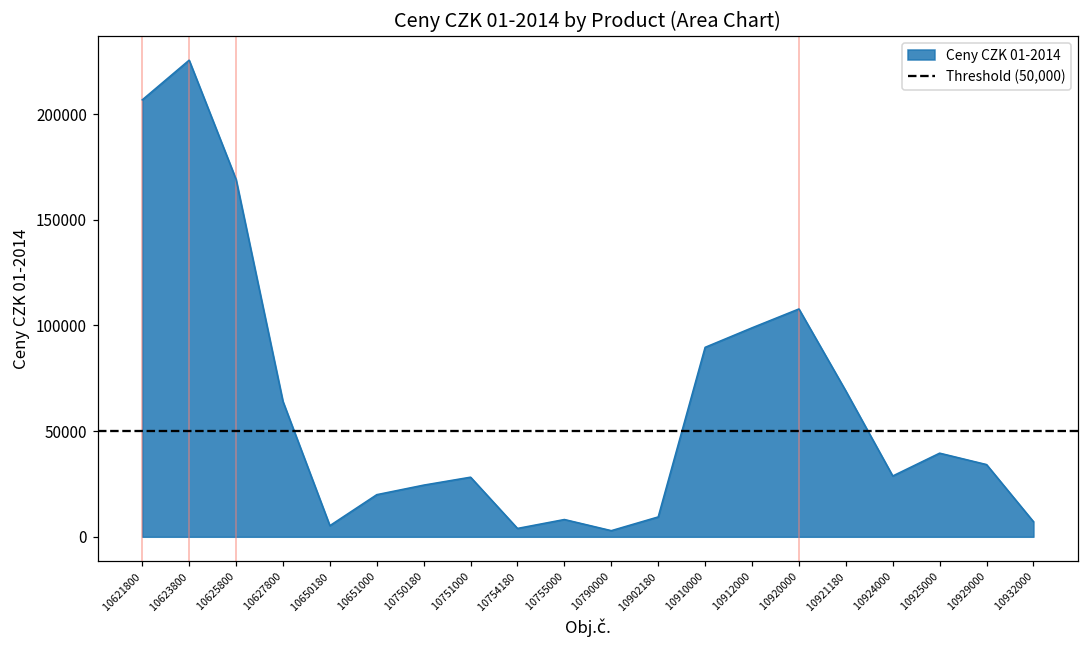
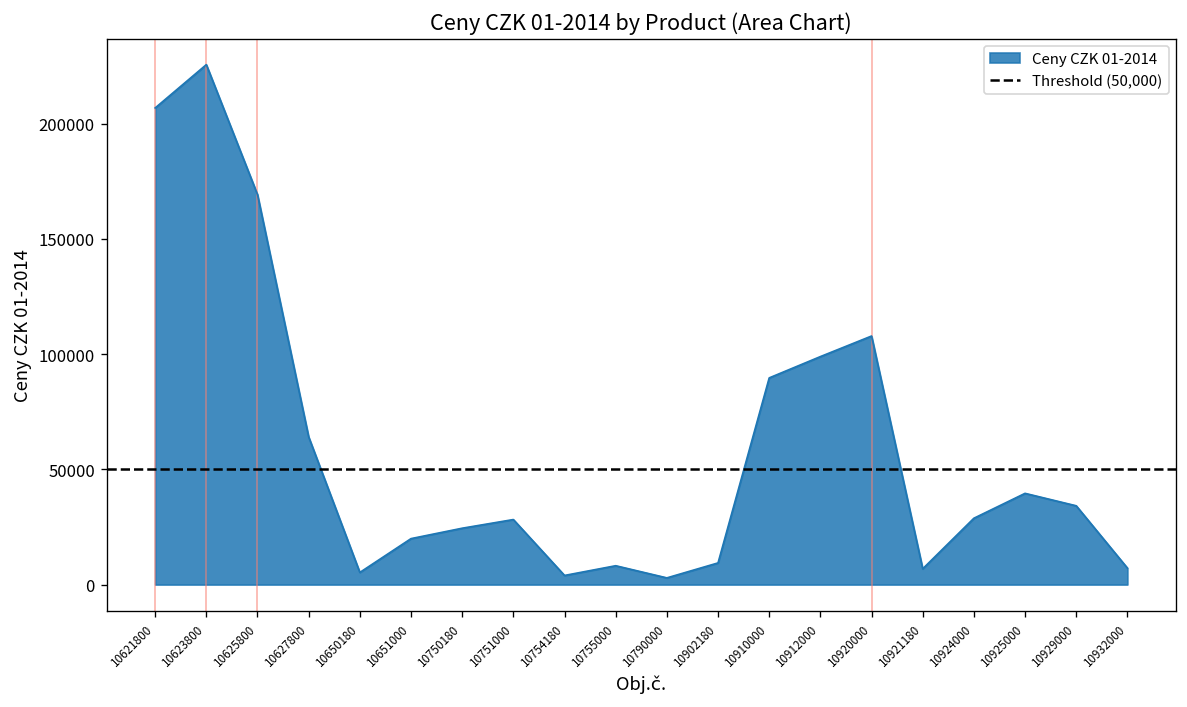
10921180: 69000 -> 7000
